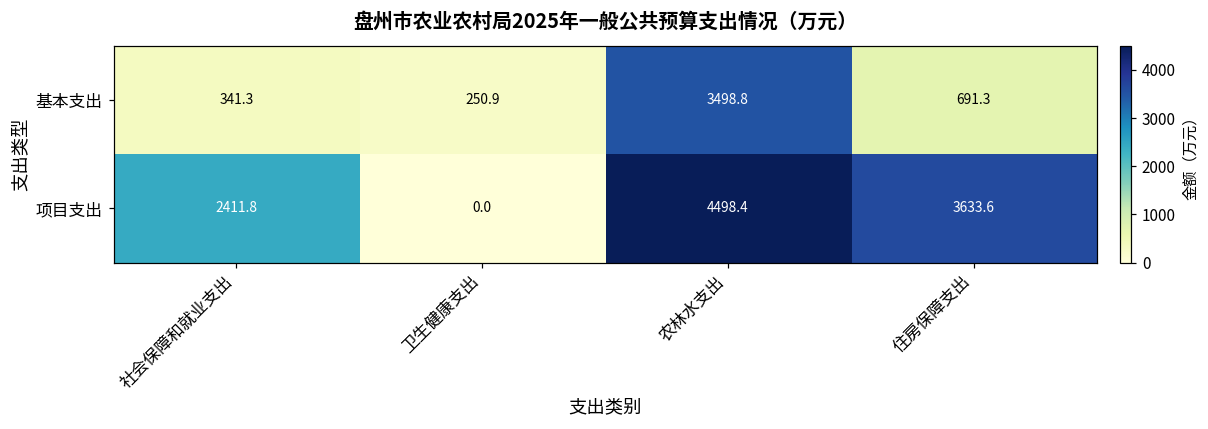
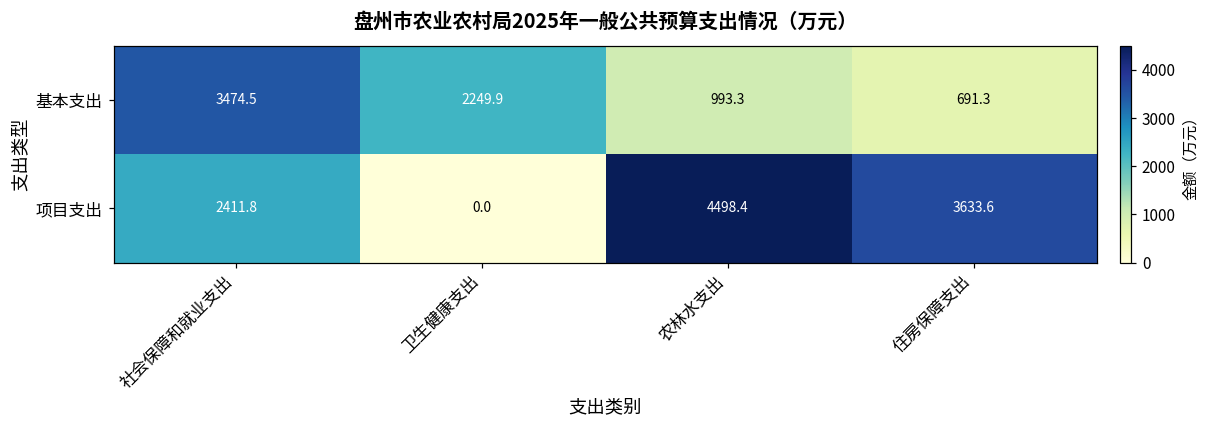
基本支出, 社会保障和就业支出: 341.3 -> 3474.5
基本支出, 卫生健康支出: 250.9 -> 2249.9
基本支出, 农林水支出: 3498.8 -> 993.3
